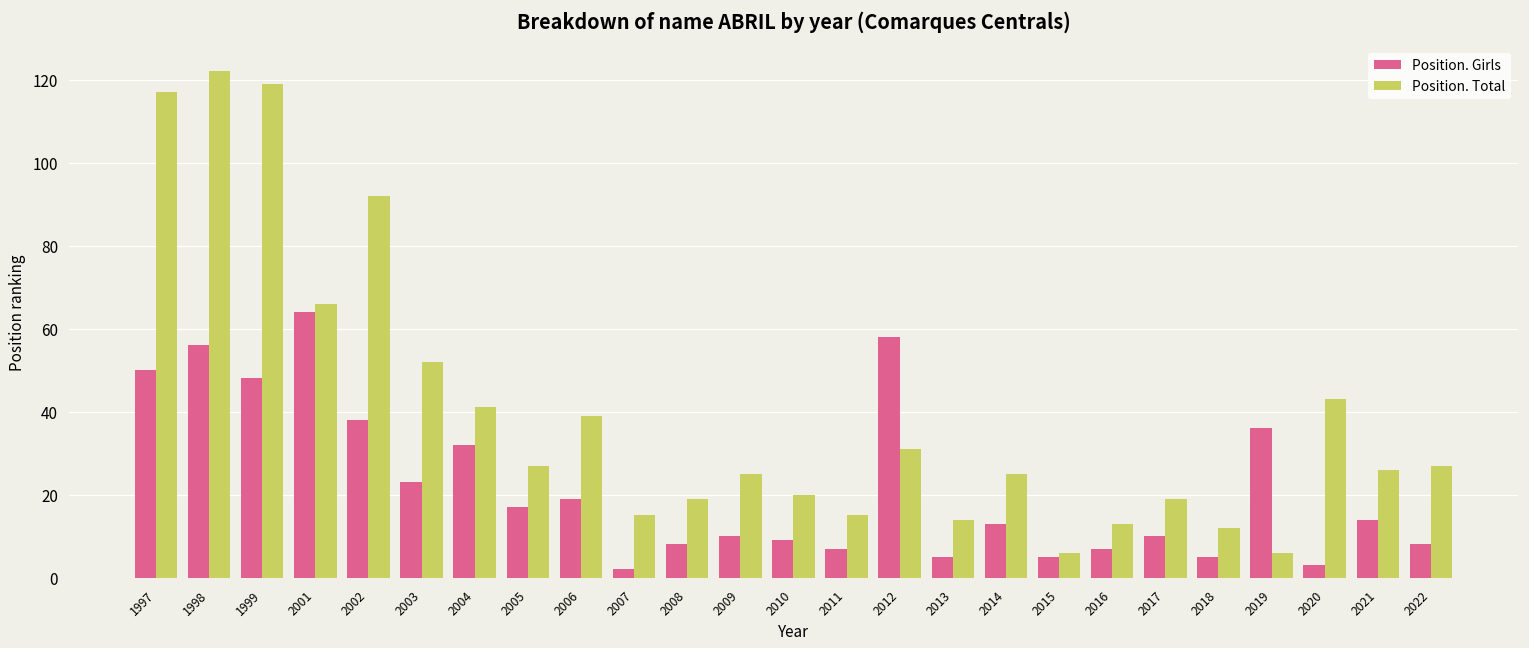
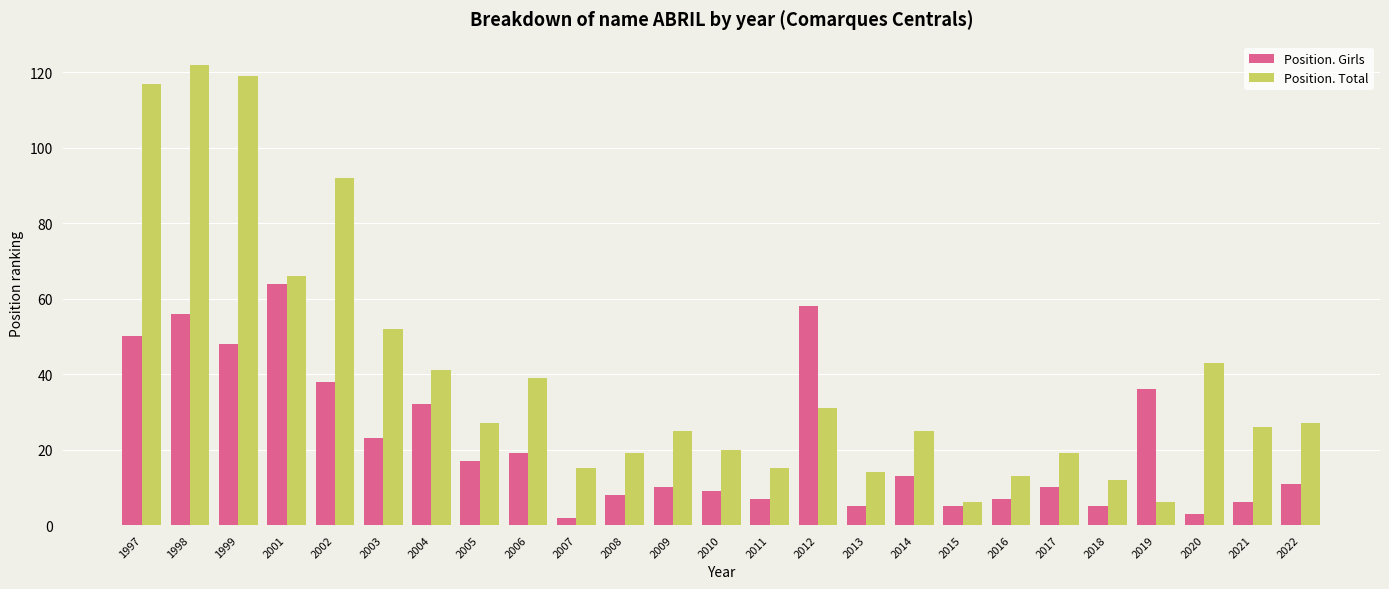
Position. Girls, 2021: 14 -> 6
Position. Girls, 2022: 8 -> 11
